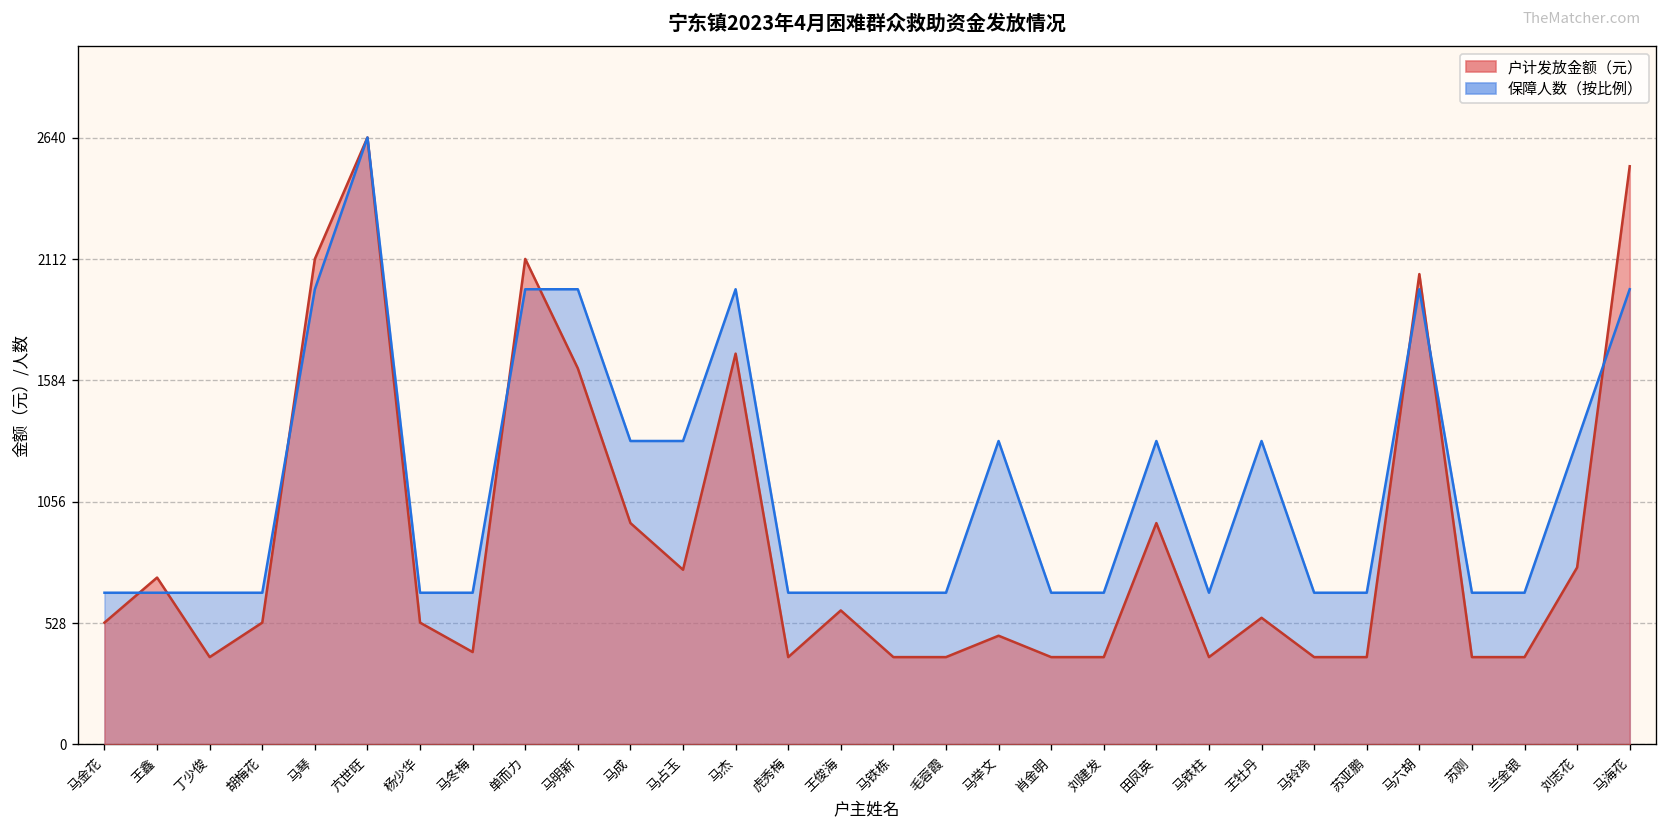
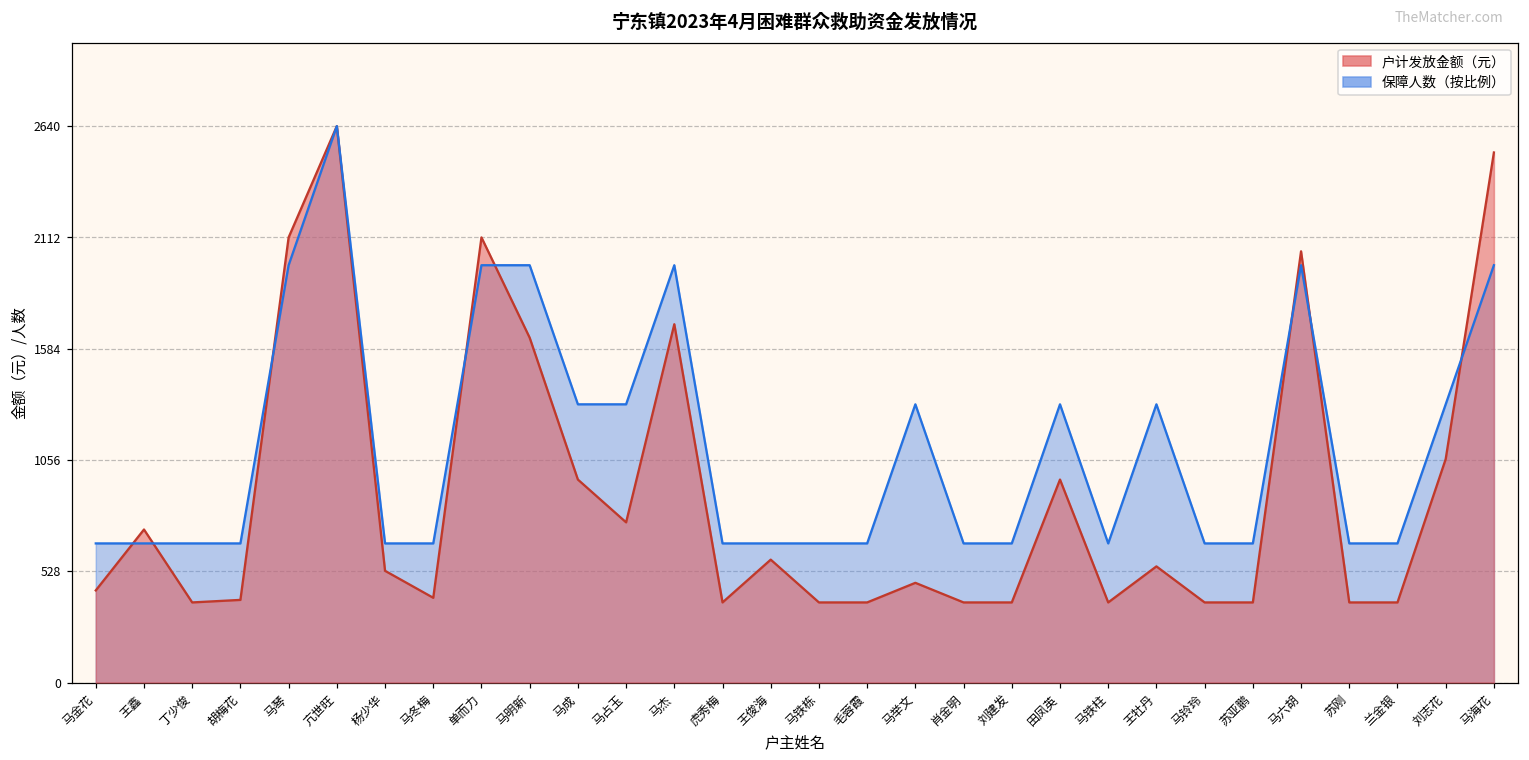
户计发放金额（元）, 马金花: 530 -> 440
户计发放金额（元）, 胡梅花: 530 -> 390
户计发放金额（元）, 刘志花: 770 -> 1060
